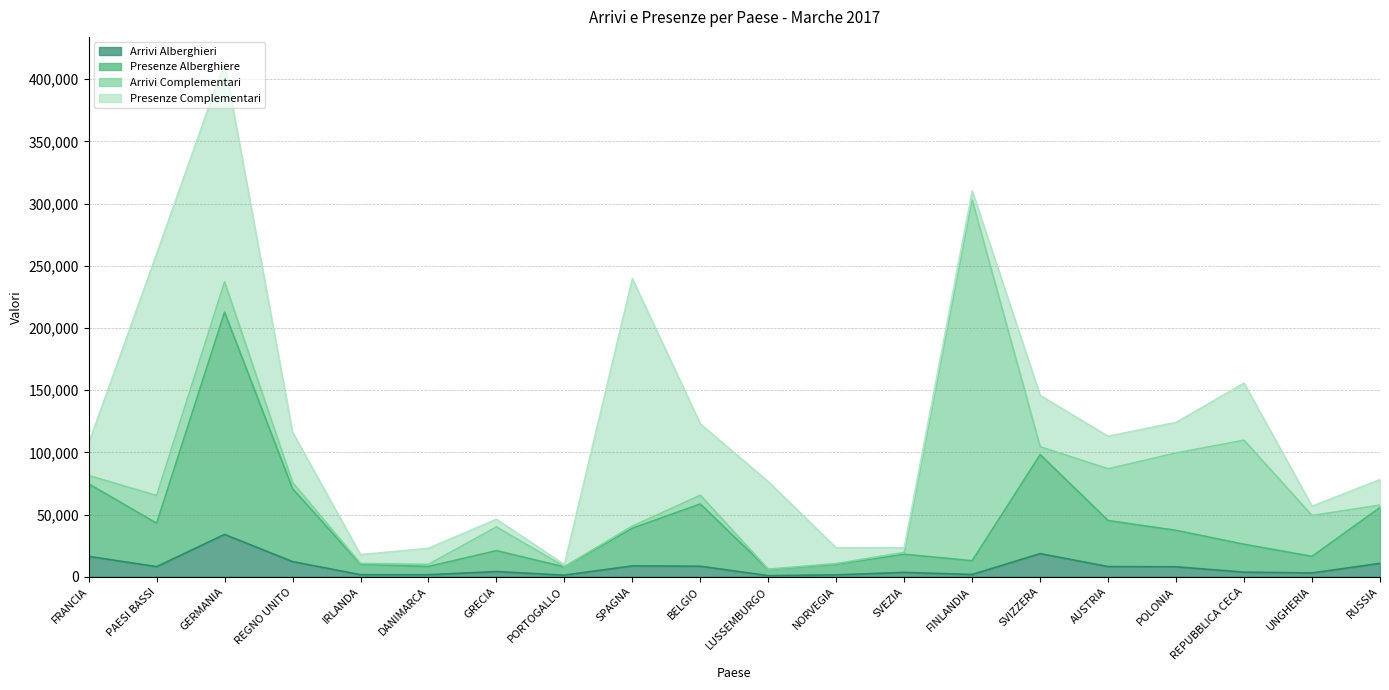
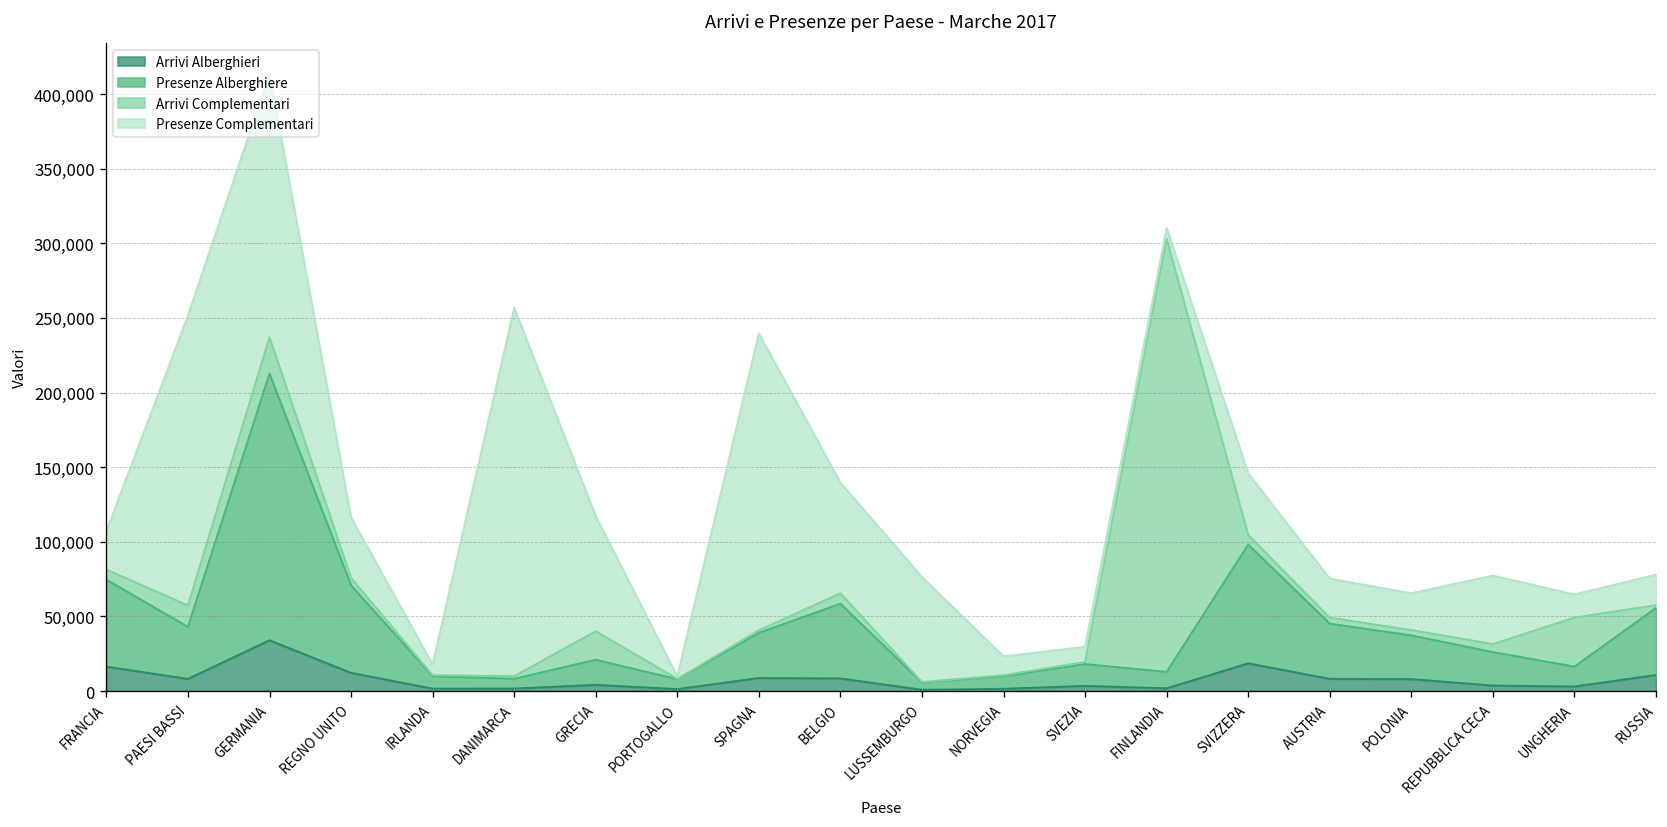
Arrivi Complementari, PAESI BASSI: 22,000 -> 14,000
Presenze Complementari, DANIMARCA: 13,000 -> 247,000
Presenze Complementari, GRECIA: 6,000 -> 77,000
Presenze Complementari, BELGIO: 57,000 -> 74,000
Presenze Complementari, SVEZIA: 4,000 -> 10,000
Arrivi Complementari, AUSTRIA: 42,000 -> 4,000
Arrivi Complementari, POLONIA: 62,000 -> 4,000
Arrivi Complementari, REPUBBLICA CECA: 84,000 -> 5,000
Presenze Complementari, UNGHERIA: 8,000 -> 16,000
